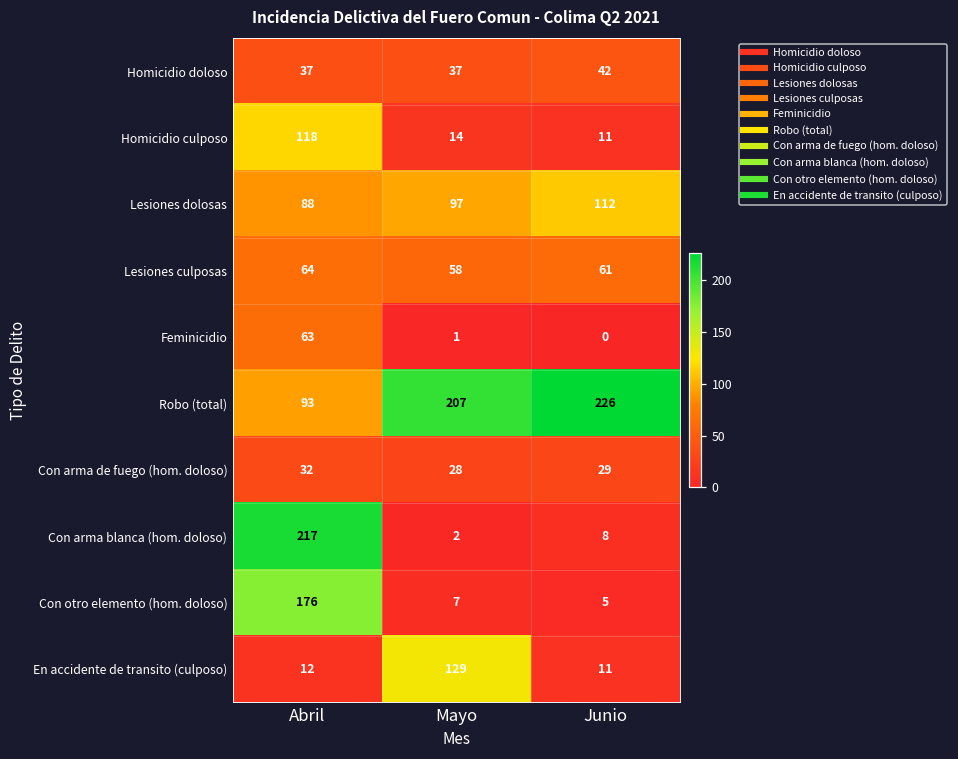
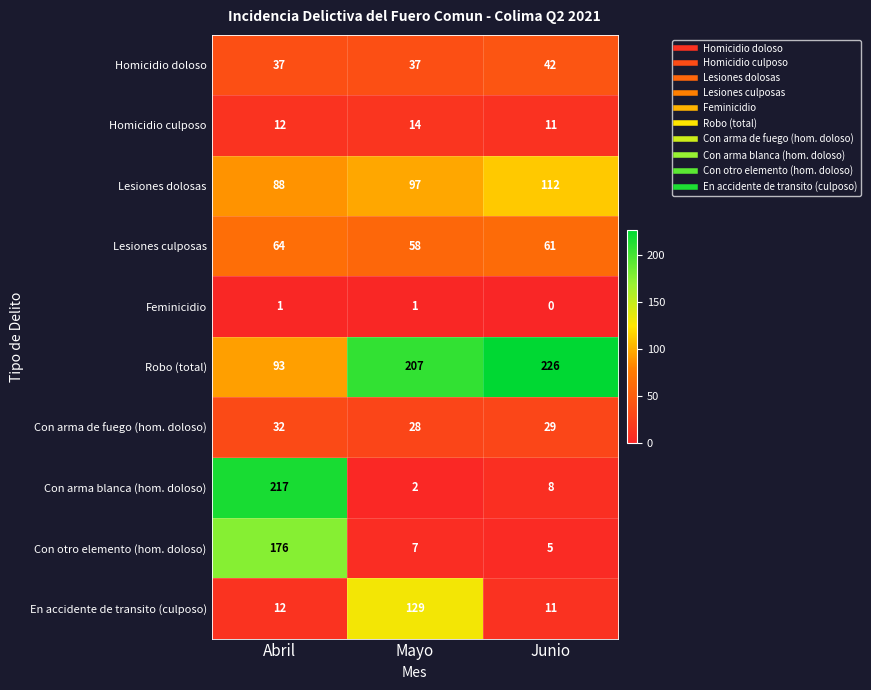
Homicidio culposo, Abril: 118 -> 12
Feminicidio, Abril: 63 -> 1
